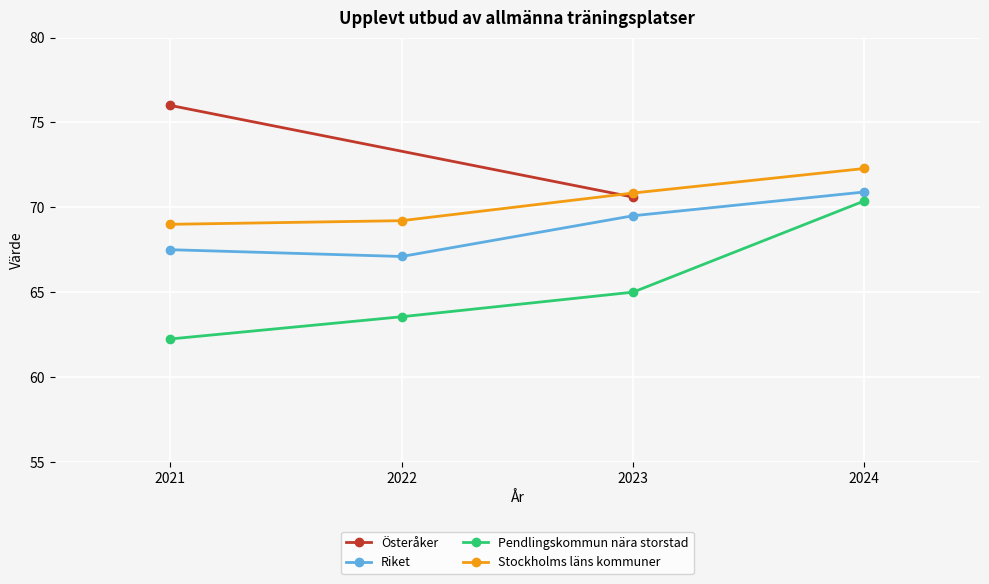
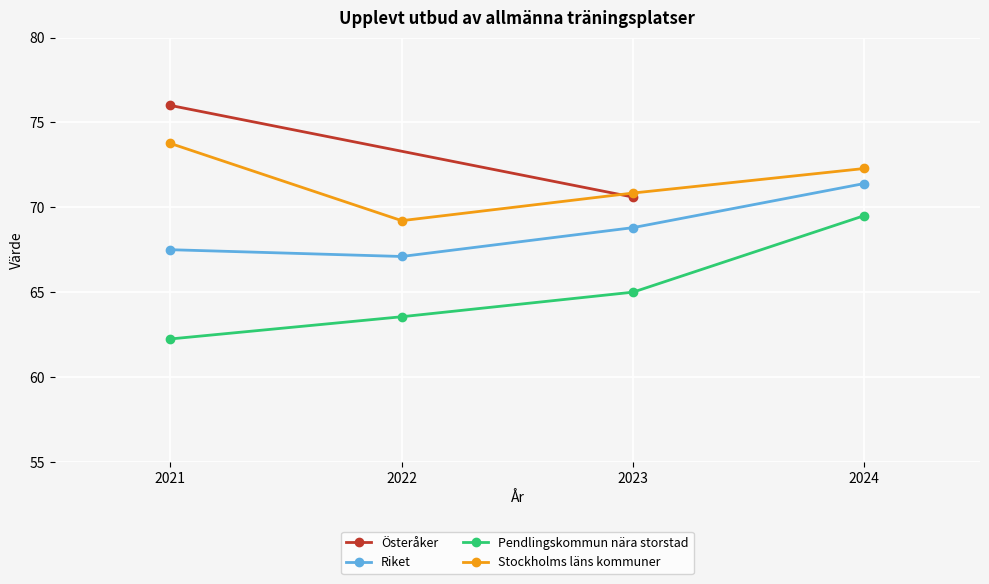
Stockholms läns kommuner, 2021: 69.0 -> 73.8
Riket, 2023: 69.5 -> 68.8
Riket, 2024: 70.9 -> 71.4
Pendlingskommun nära storstad, 2024: 70.4 -> 69.5
